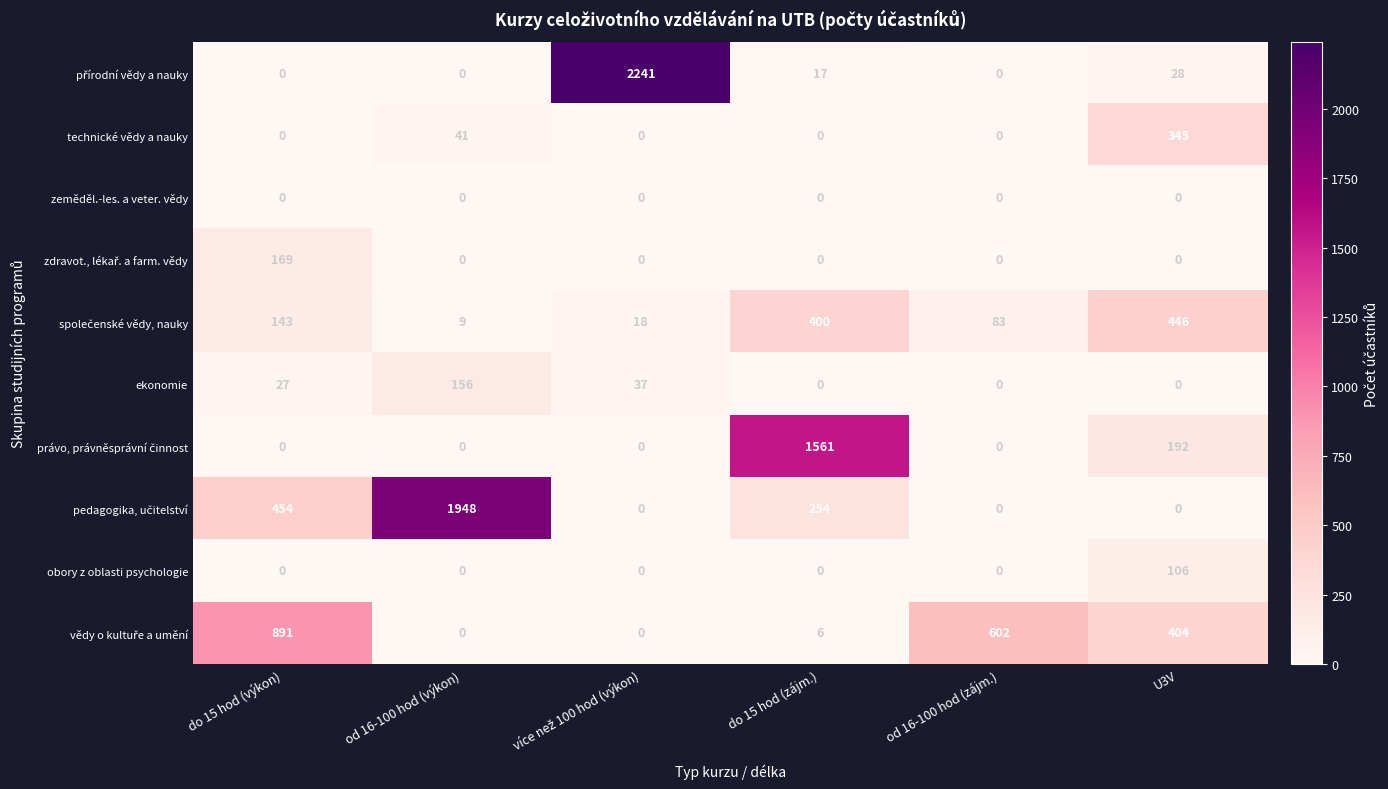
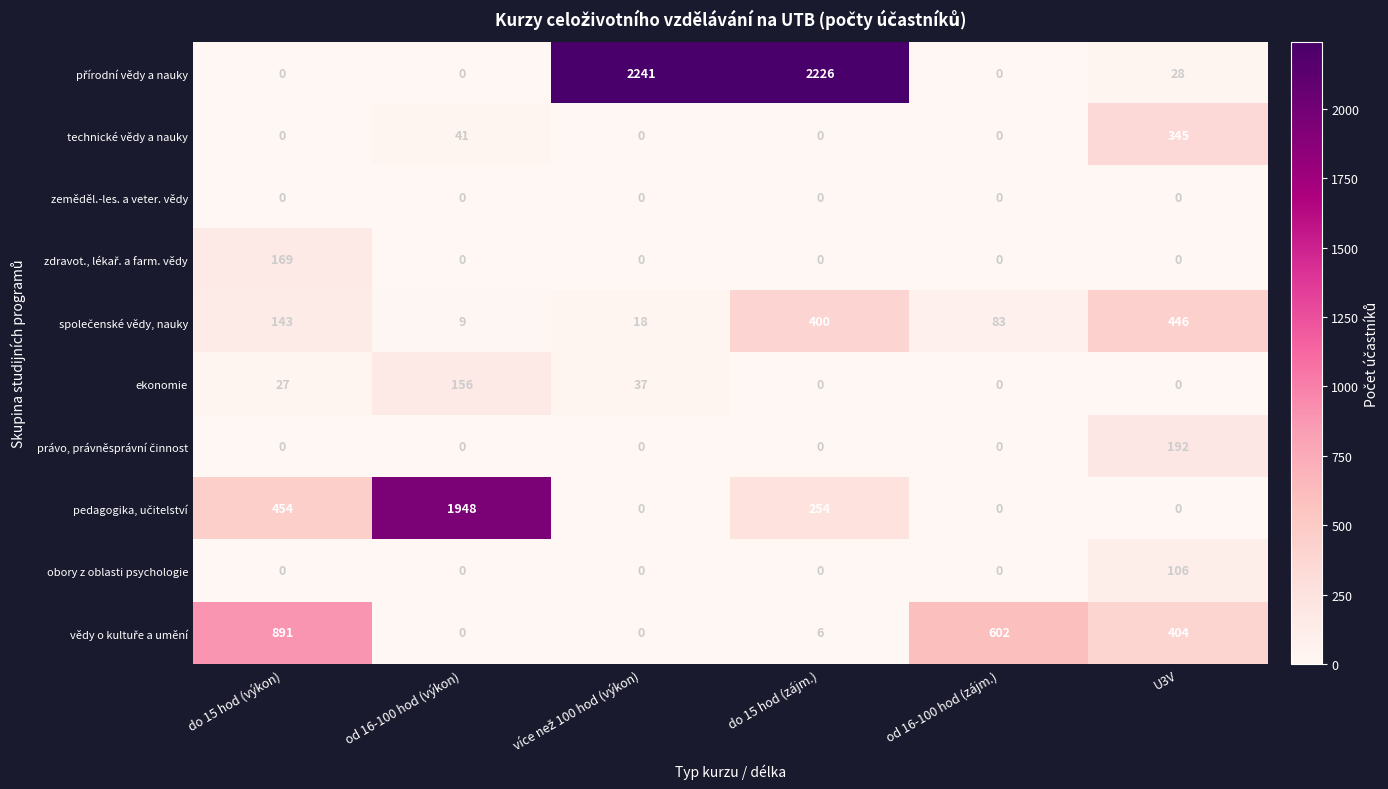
přírodní vědy a nauky, do 15 hod (zájm.): 17 -> 2226
právo, právněsprávní činnost, do 15 hod (zájm.): 1561 -> 0
